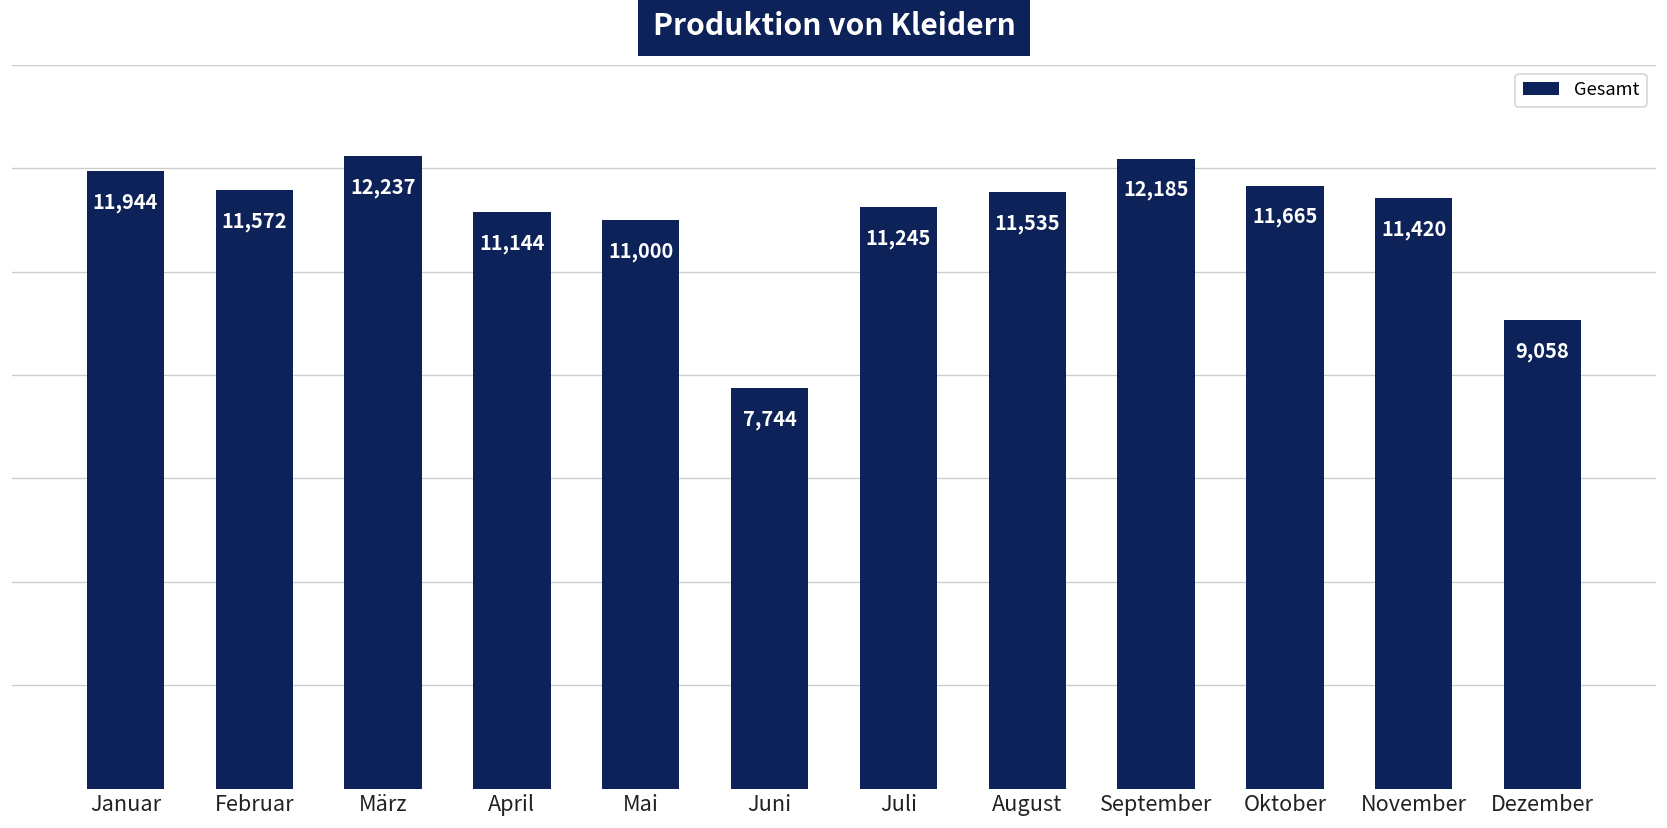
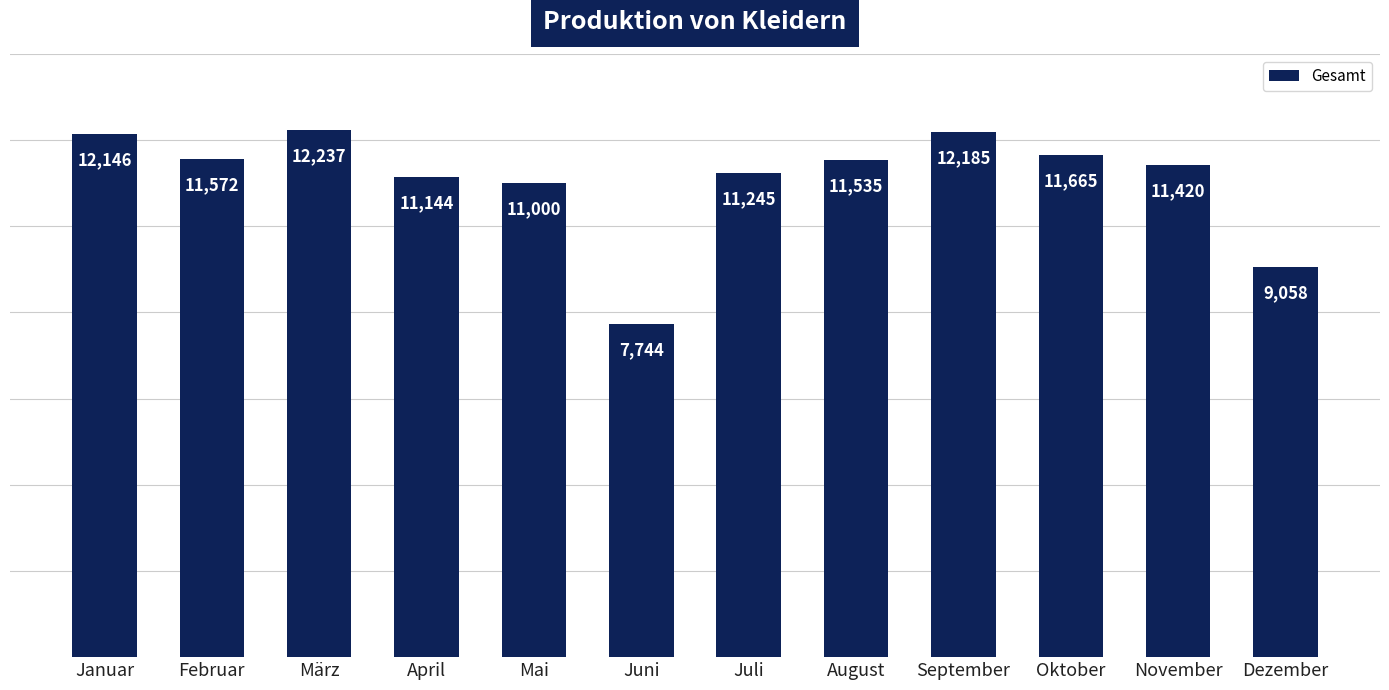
Januar: 11,944 -> 12,146
